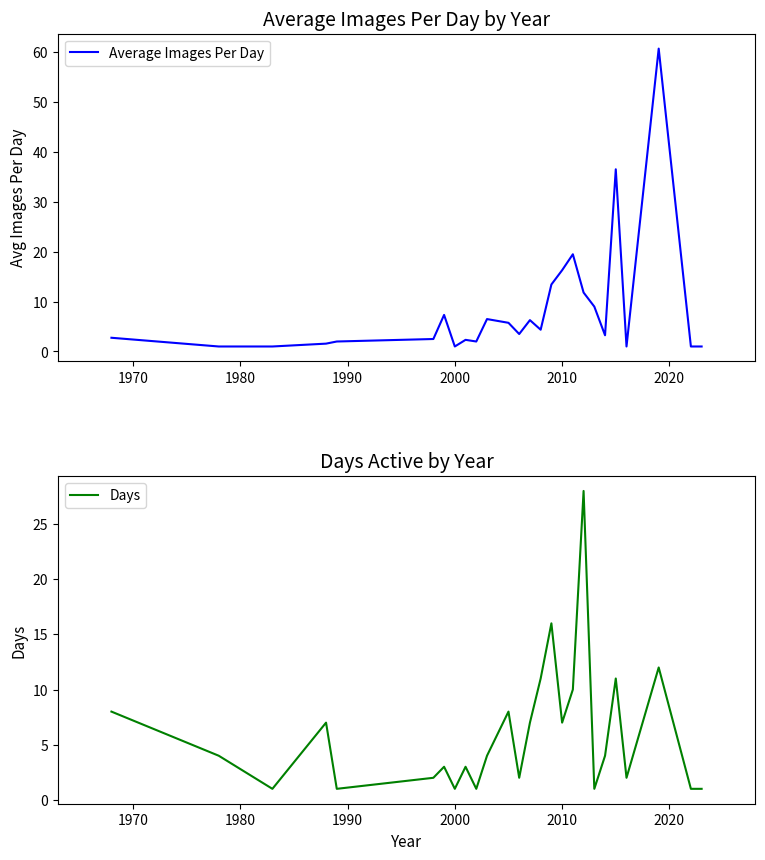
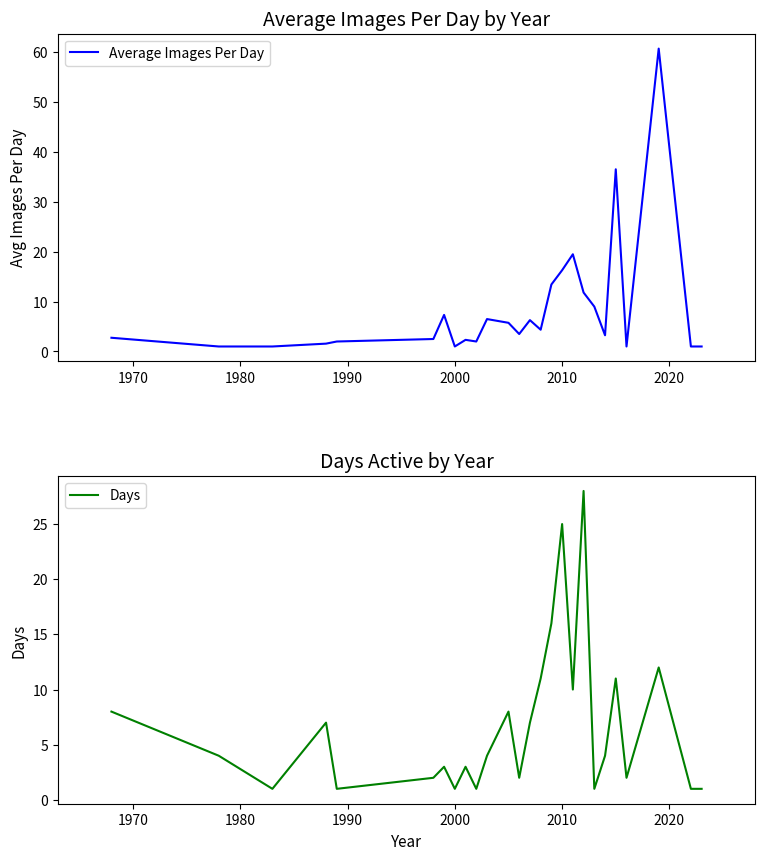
Days Active by Year, 2010: 7 -> 25
